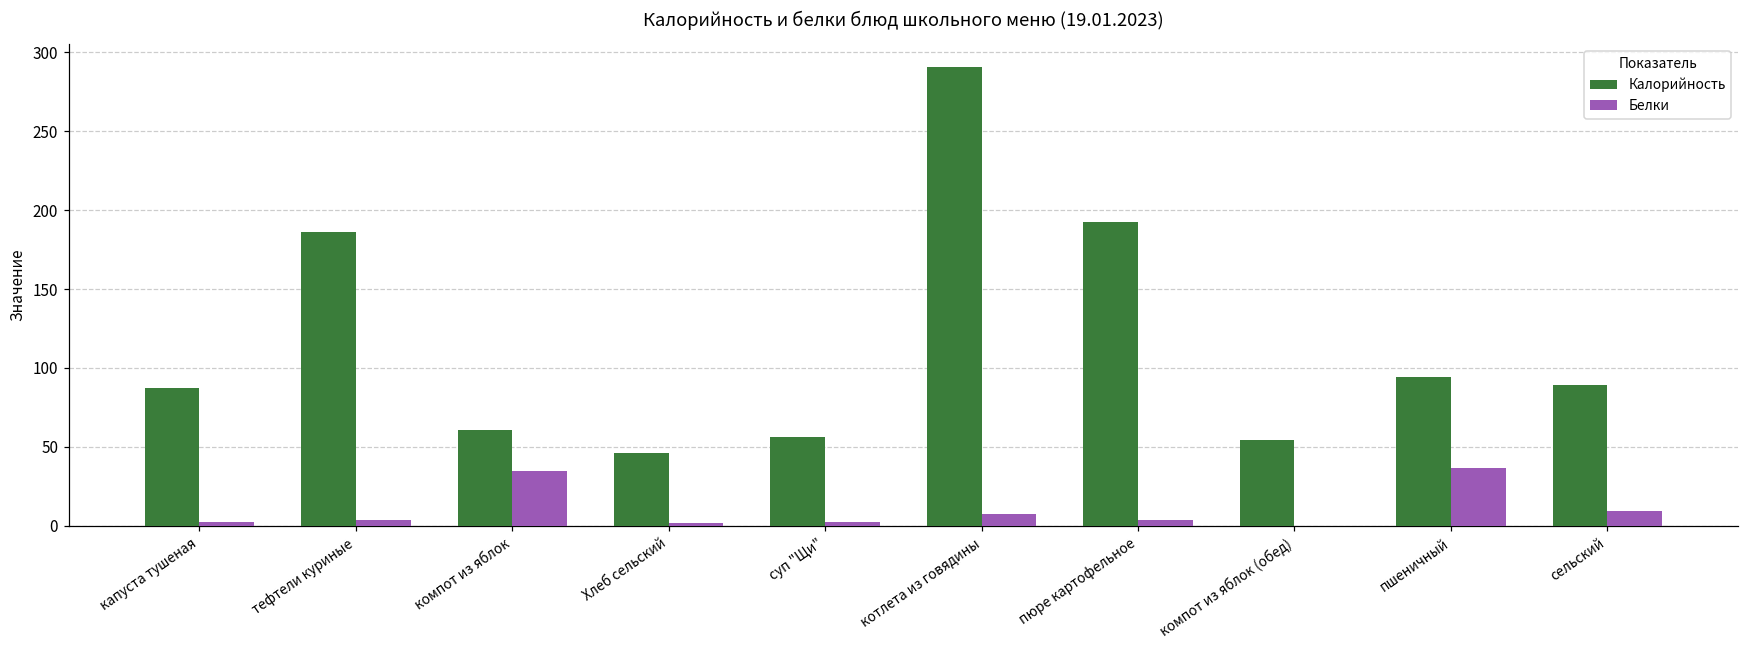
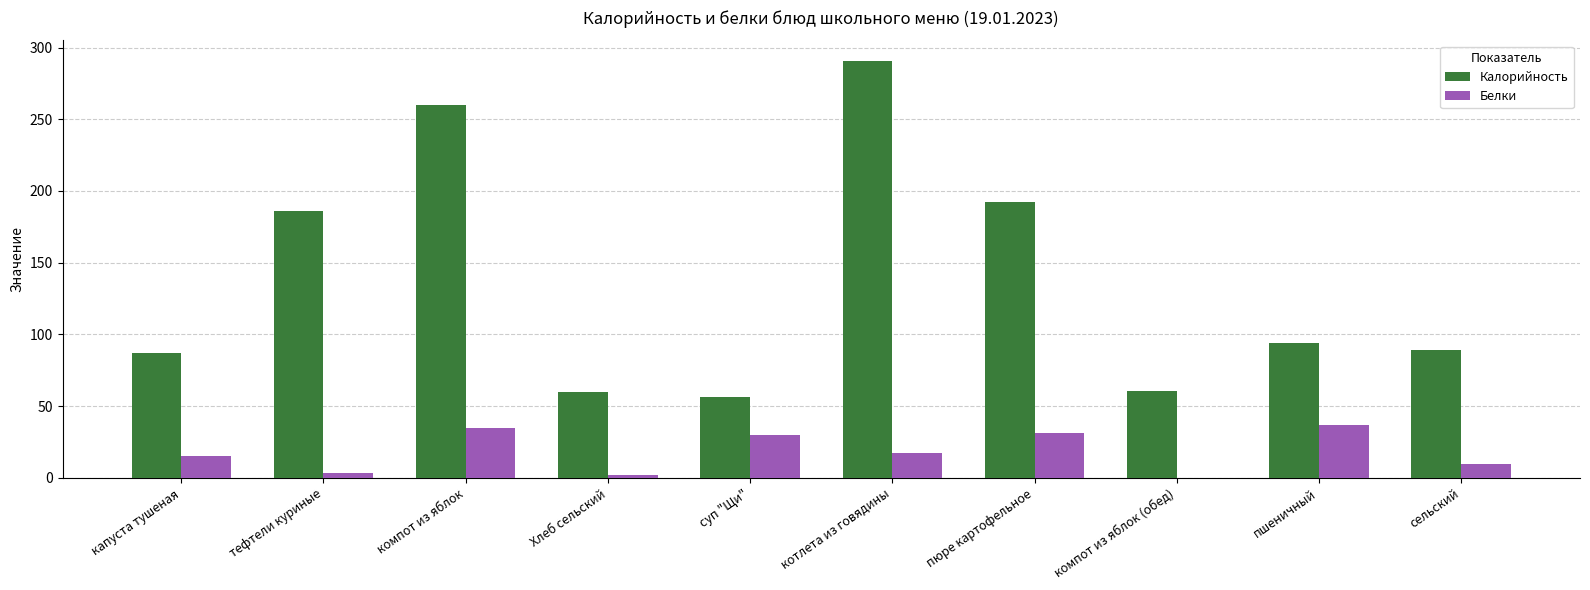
Белки, капуста тушеная: 3 -> 15
Калорийность, компот из яблок: 61 -> 260
Калорийность, Хлеб сельский: 46 -> 60
Белки, суп "Щи": 2 -> 30
Белки, котлета из говядины: 8 -> 17
Белки, пюре картофельное: 4 -> 32
Калорийность, компот из яблок (обед): 54 -> 61
